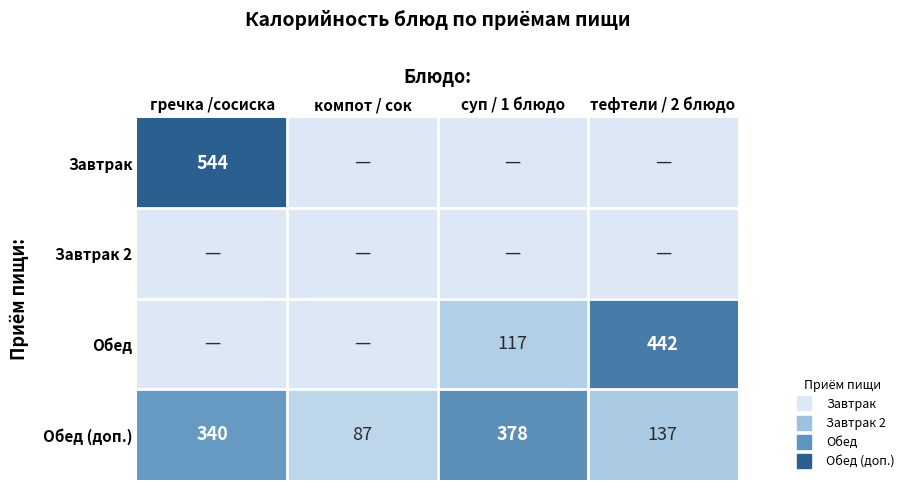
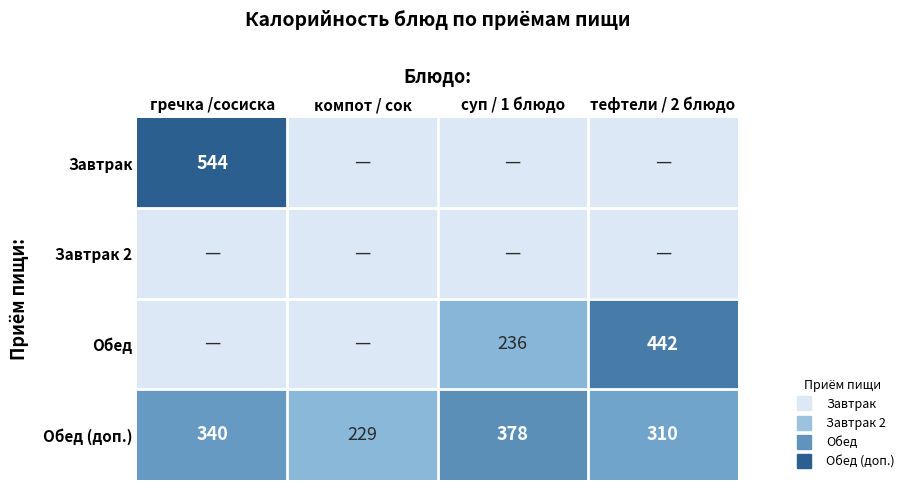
Обед, суп / 1 блюдо: 117 -> 236
Обед (доп.), компот / сок: 87 -> 229
Обед (доп.), тефтели / 2 блюдо: 137 -> 310
